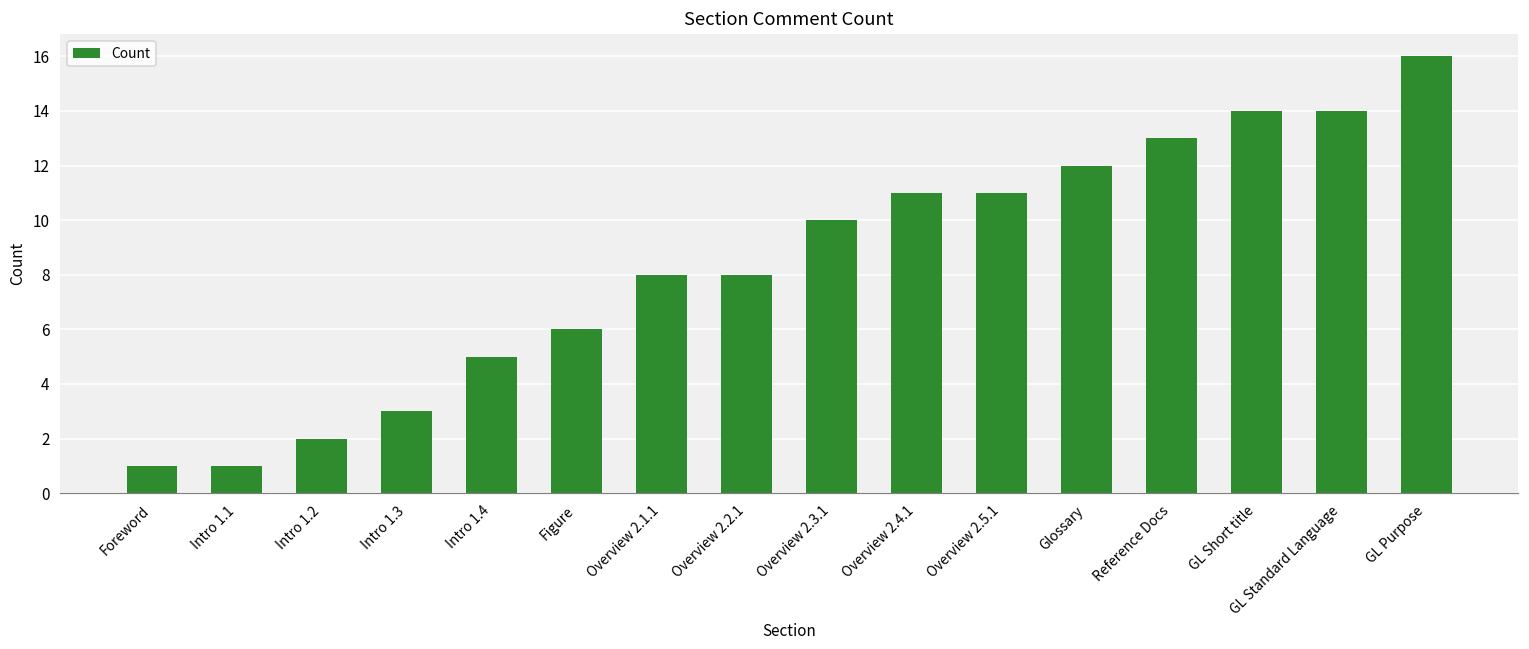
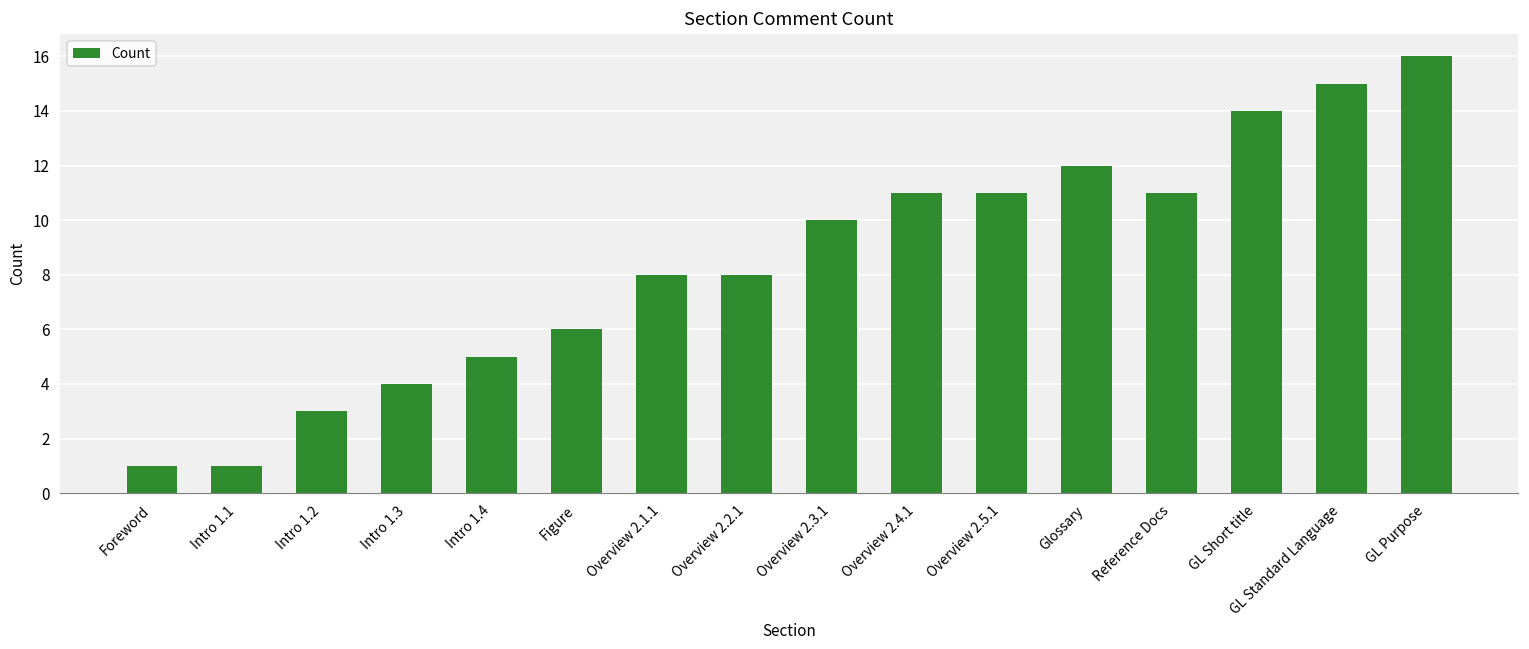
Intro 1.2: 2 -> 3
Intro 1.3: 3 -> 4
Reference Docs: 13 -> 11
GL Standard Language: 14 -> 15
